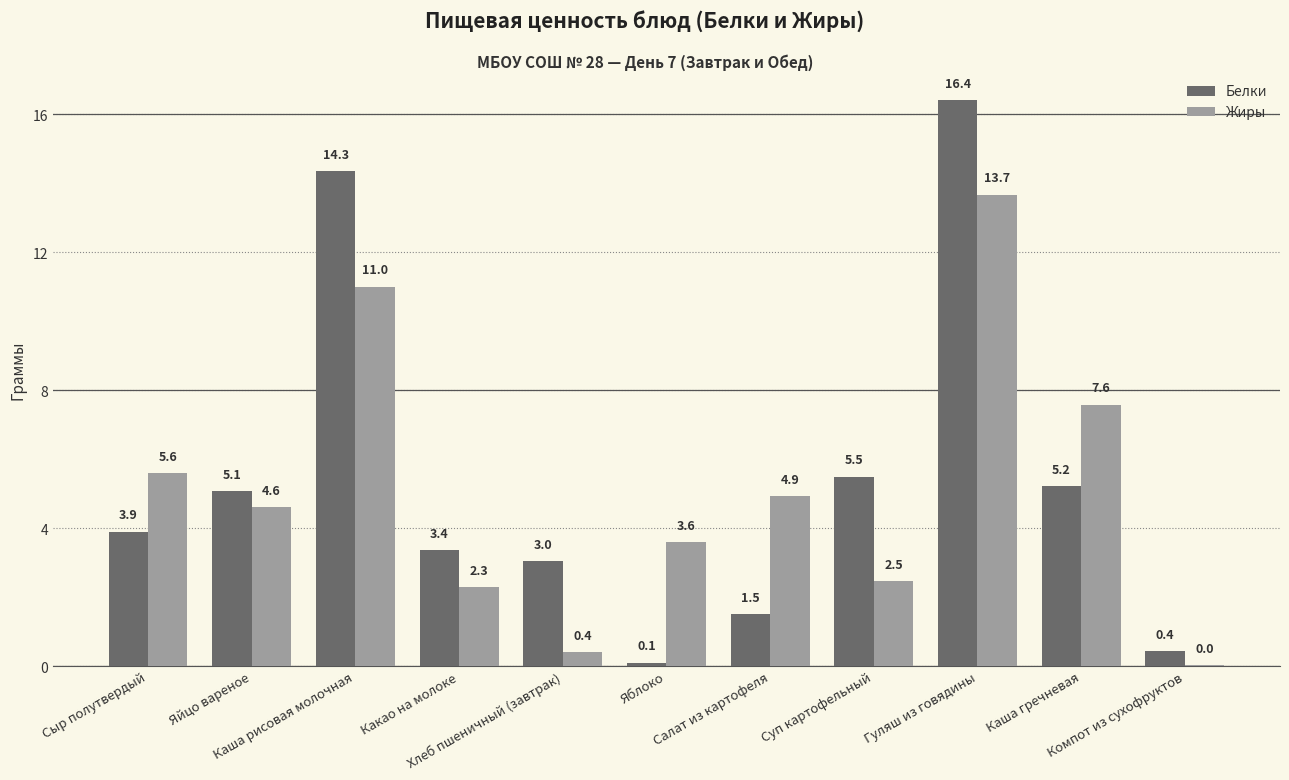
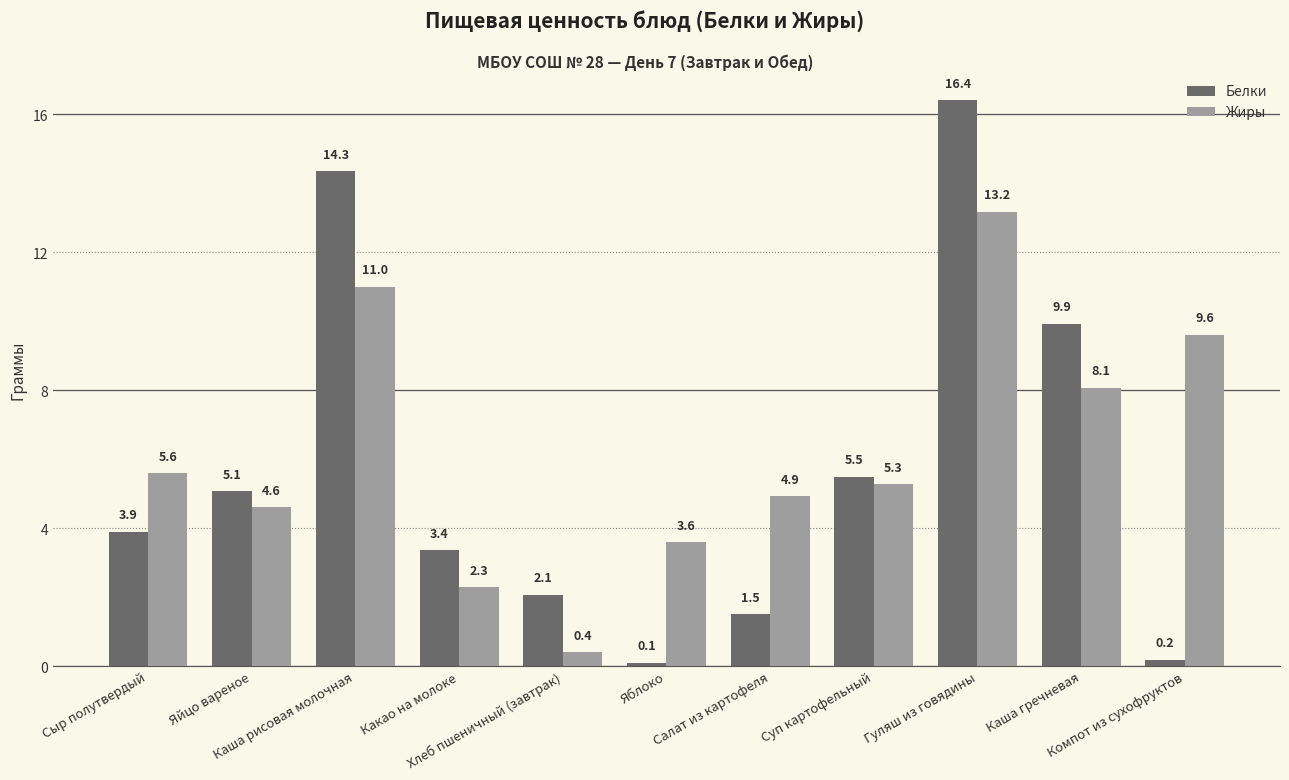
Белки, Хлеб пшеничный (завтрак): 3.0 -> 2.1
Жиры, Суп картофельный: 2.5 -> 5.3
Жиры, Гуляш из говядины: 13.7 -> 13.2
Белки, Каша гречневая: 5.2 -> 9.9
Жиры, Каша гречневая: 7.6 -> 8.1
Белки, Компот из сухофруктов: 0.4 -> 0.2
Жиры, Компот из сухофруктов: 0.0 -> 9.6
